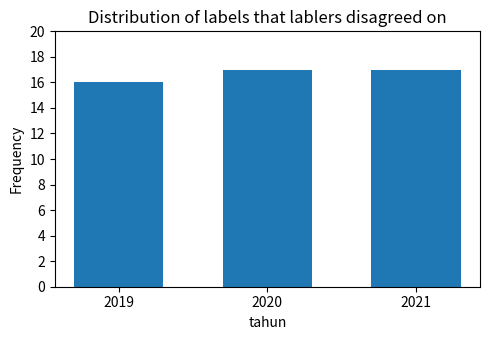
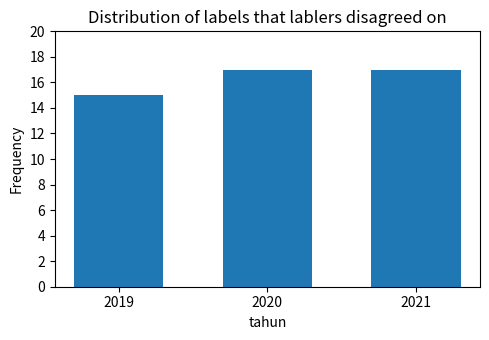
2019: 16 -> 15
